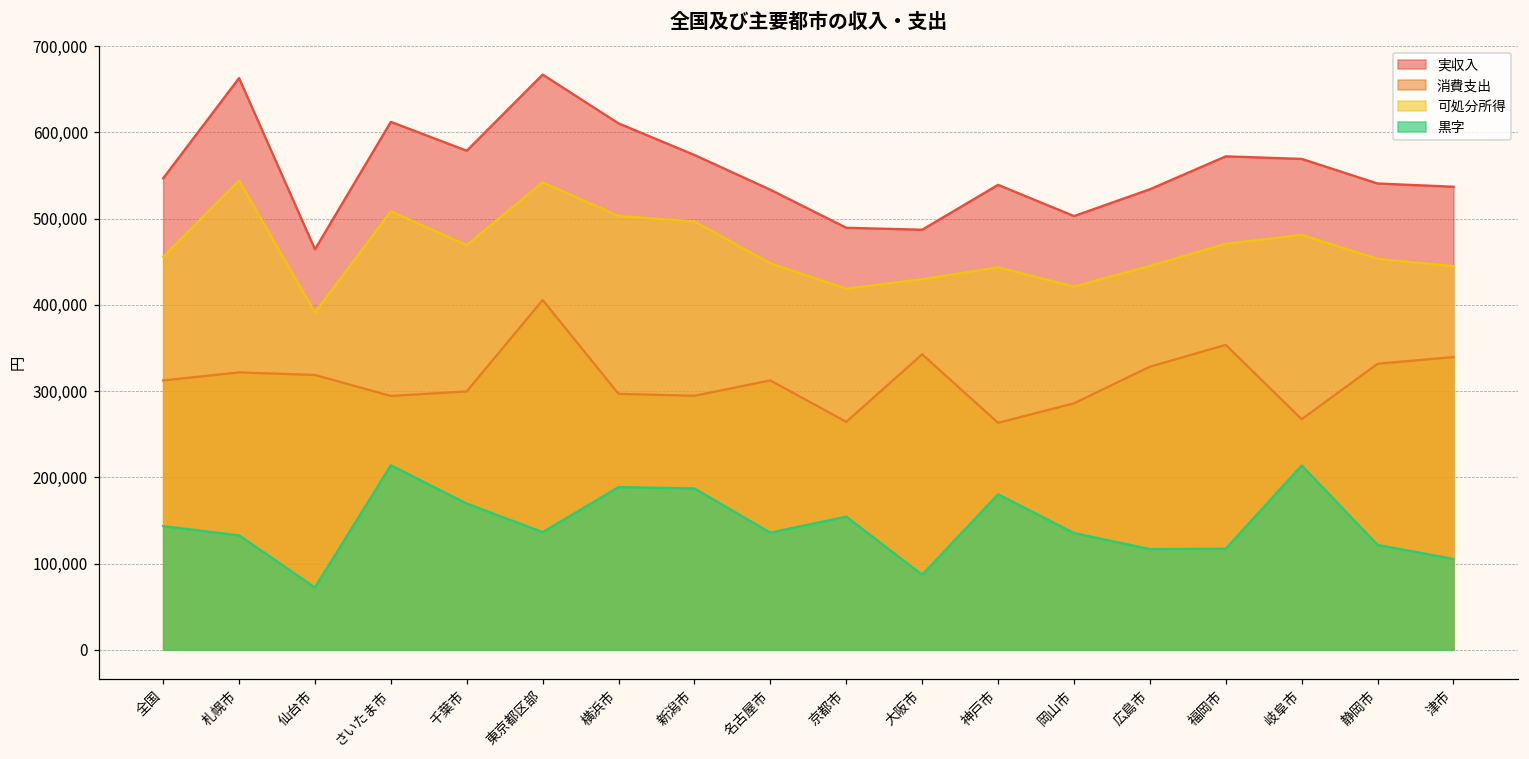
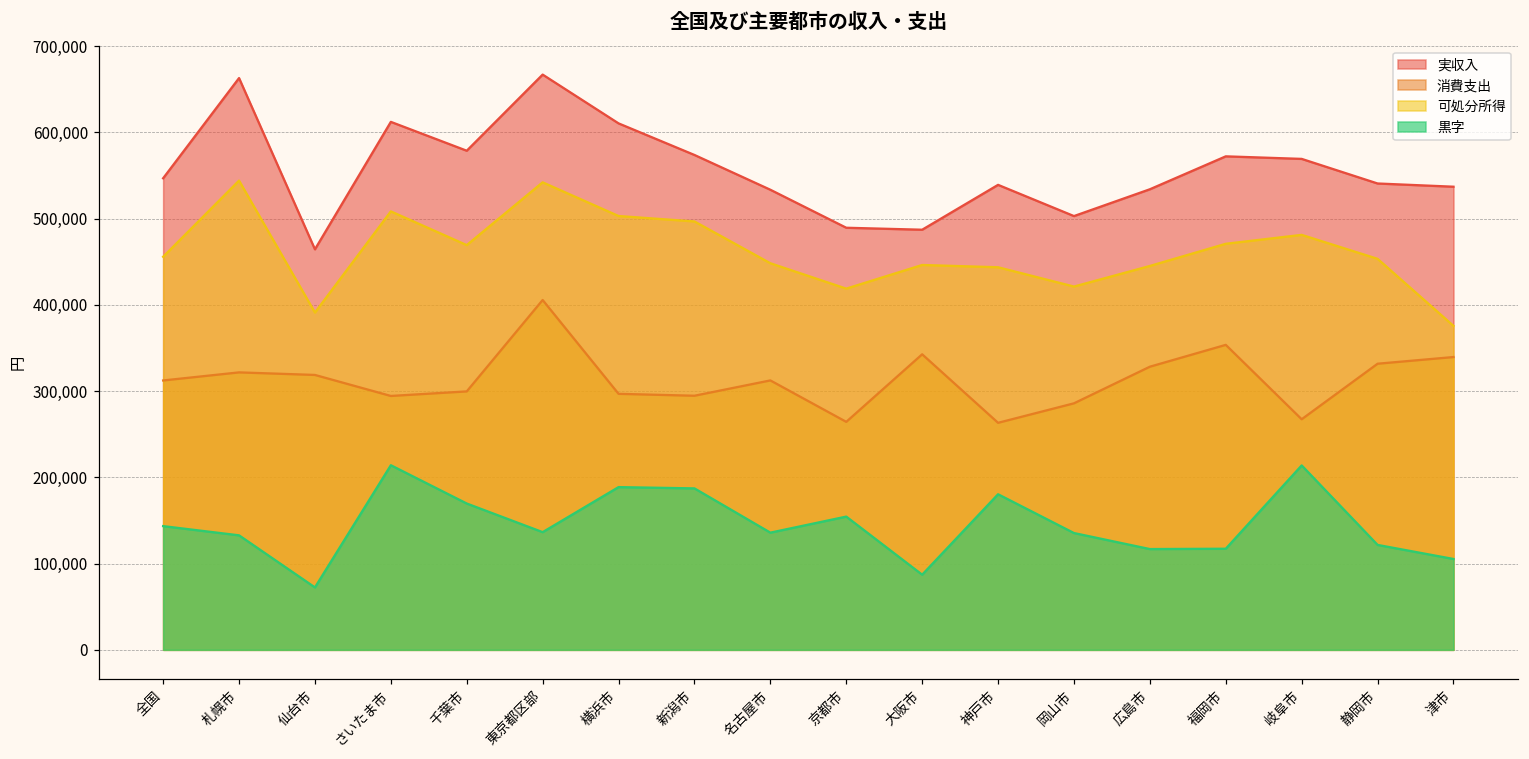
可処分所得, 大阪市: 430,000 -> 450,000
可処分所得, 津市: 440,000 -> 380,000
